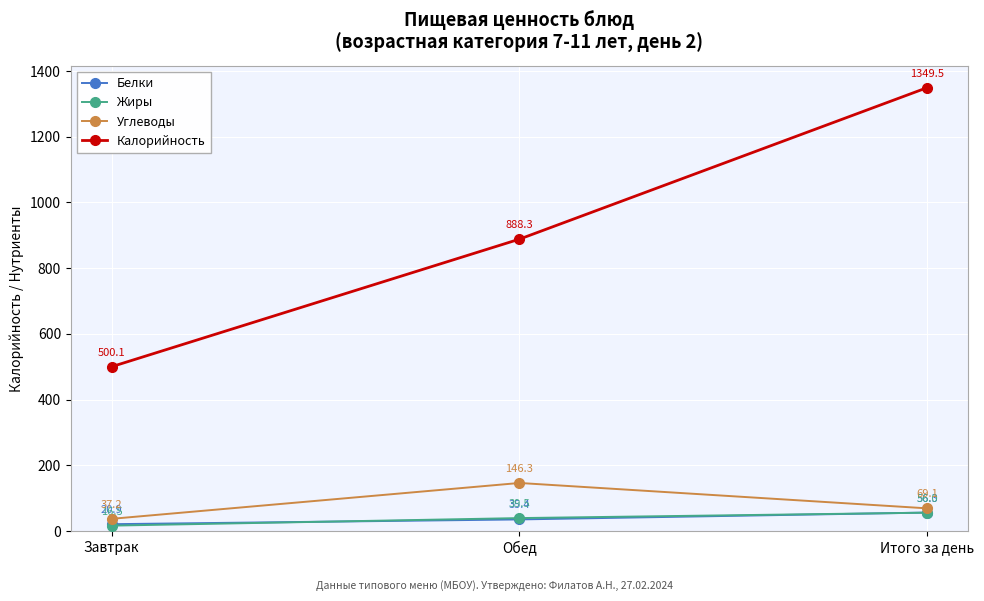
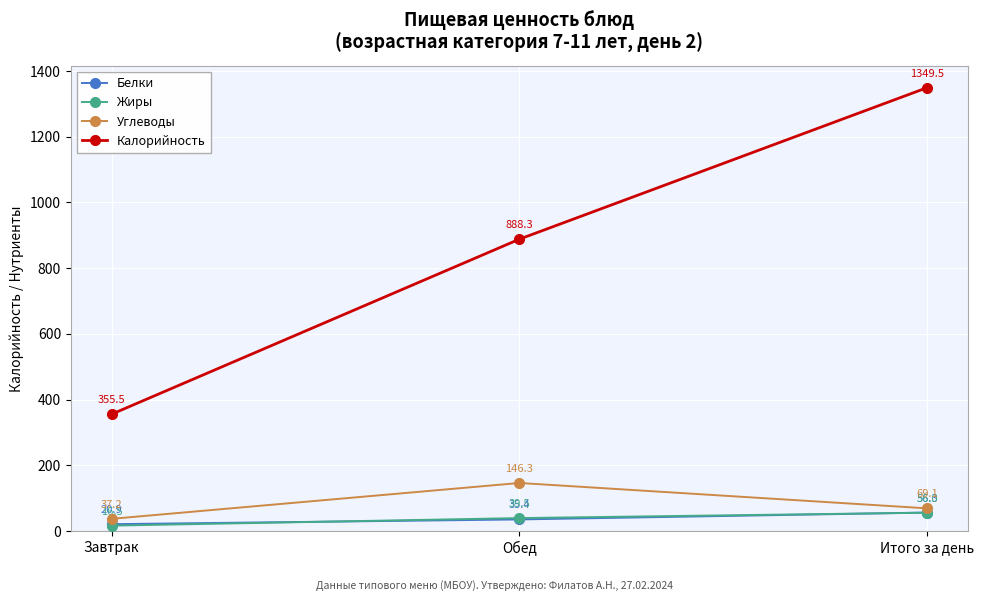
Калорийность, Завтрак: 500.1 -> 355.5
